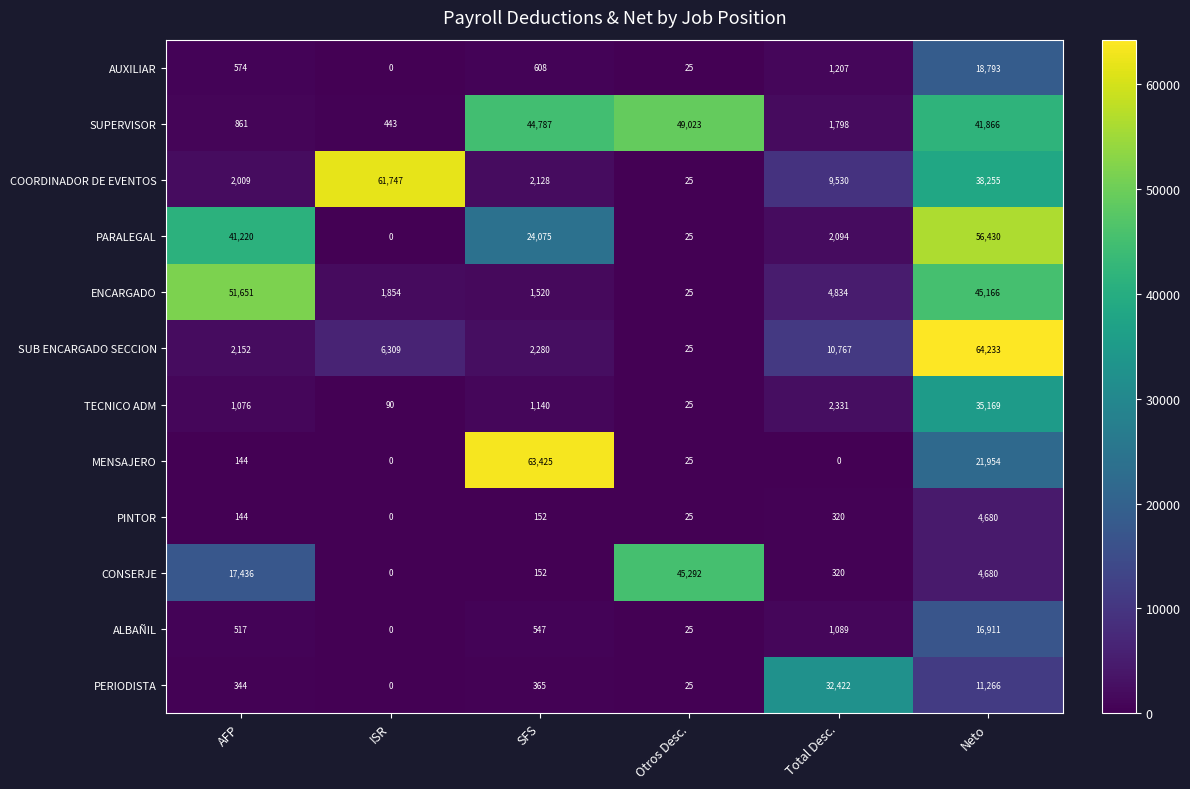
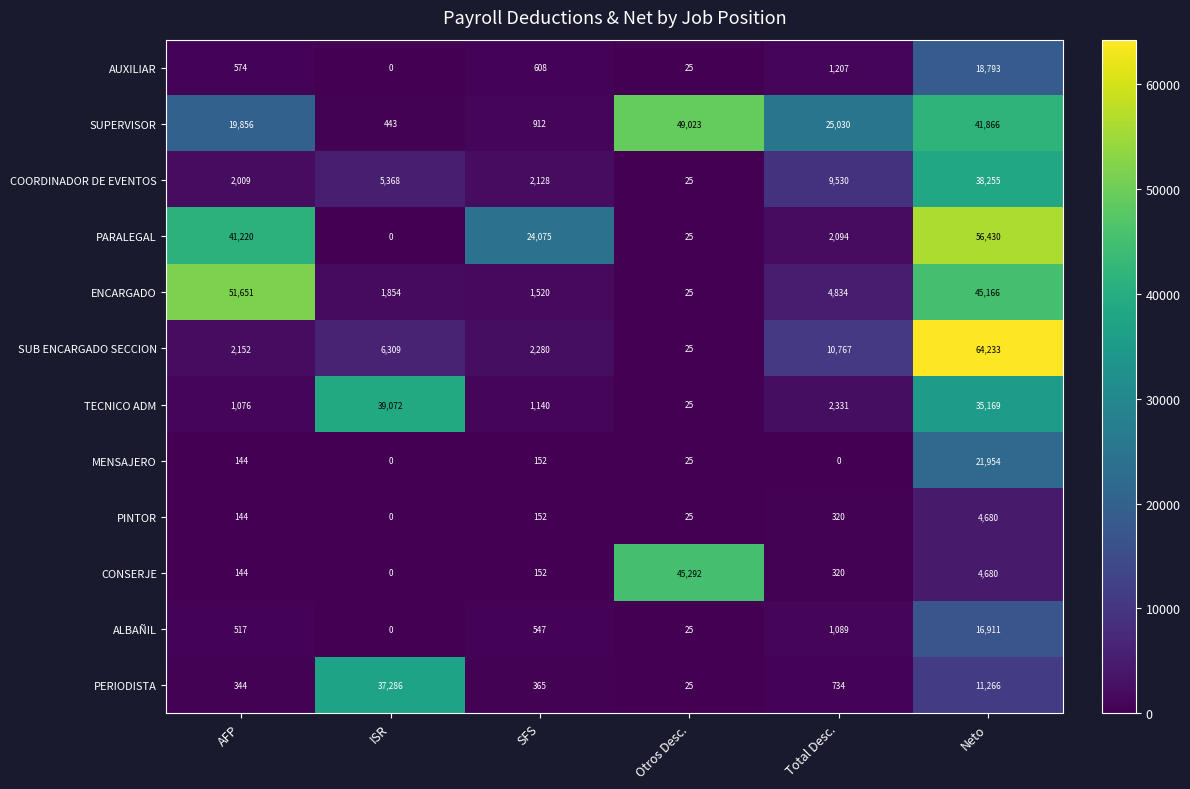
SUPERVISOR, AFP: 861 -> 19,856
SUPERVISOR, SFS: 44,787 -> 912
SUPERVISOR, Total Desc.: 1,798 -> 25,030
COORDINADOR DE EVENTOS, ISR: 61,747 -> 5,368
TECNICO ADM, ISR: 90 -> 39,072
MENSAJERO, SFS: 63,425 -> 152
CONSERJE, AFP: 17,436 -> 144
PERIODISTA, ISR: 0 -> 37,286
PERIODISTA, Total Desc.: 32,422 -> 734
